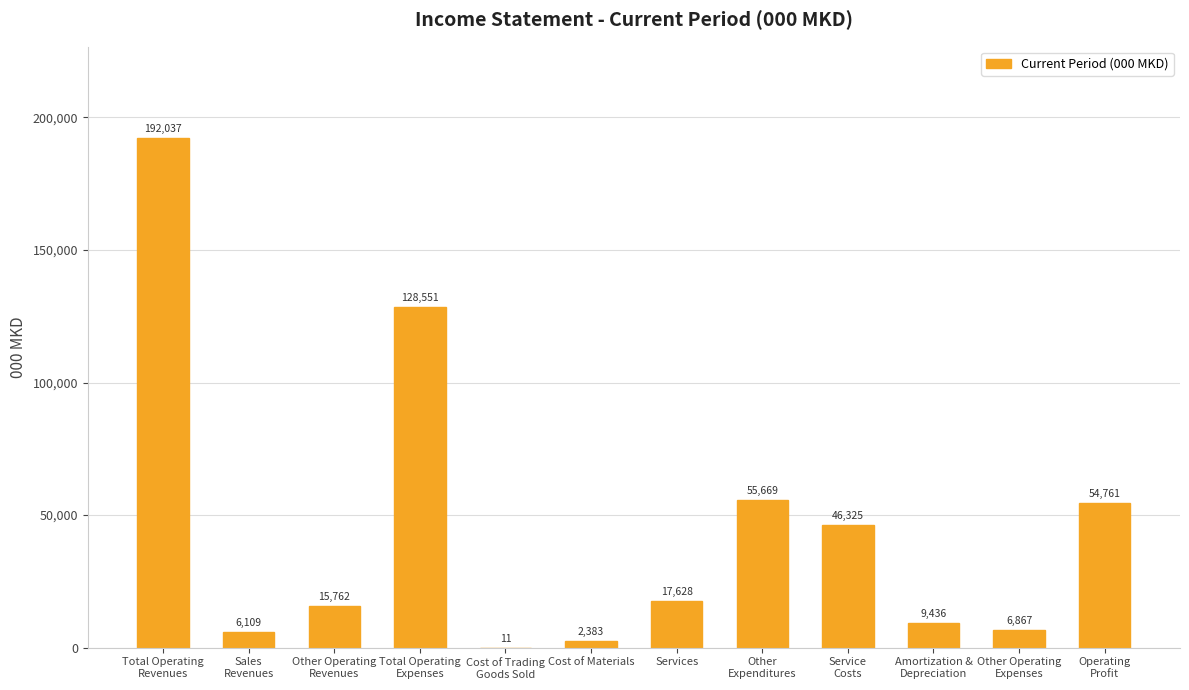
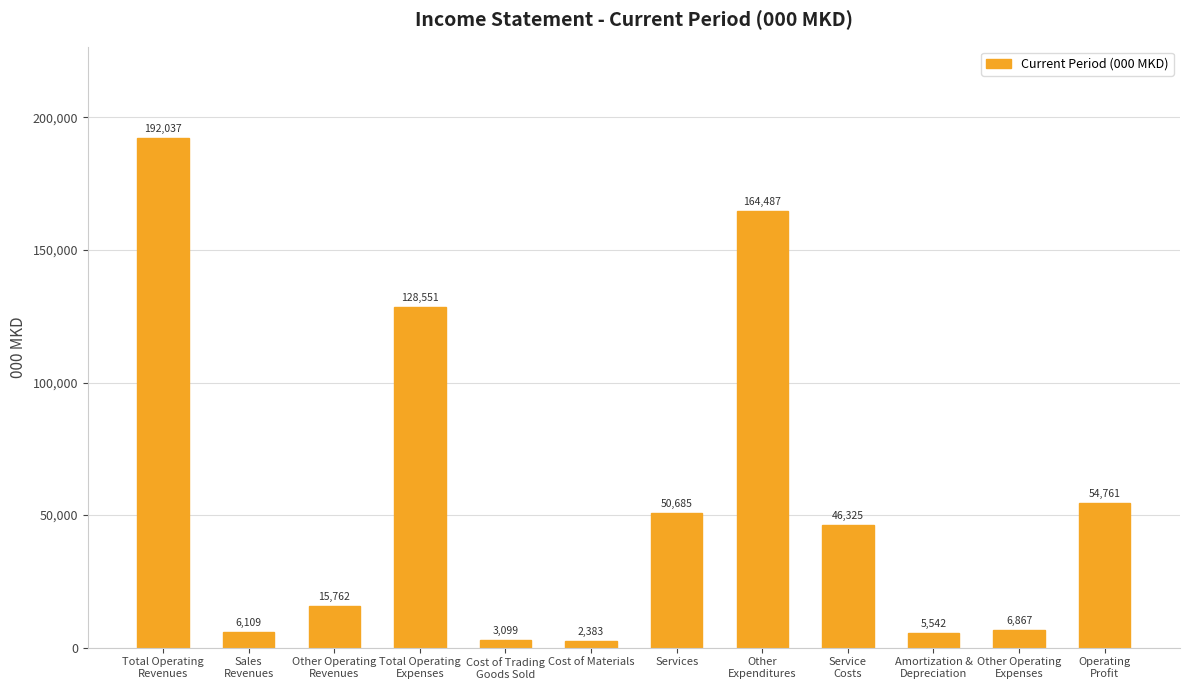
Cost of Trading Goods Sold: 11 -> 3,099
Services: 17,628 -> 50,685
Other Expenditures: 55,669 -> 164,487
Amortization & Depreciation: 9,436 -> 5,542
